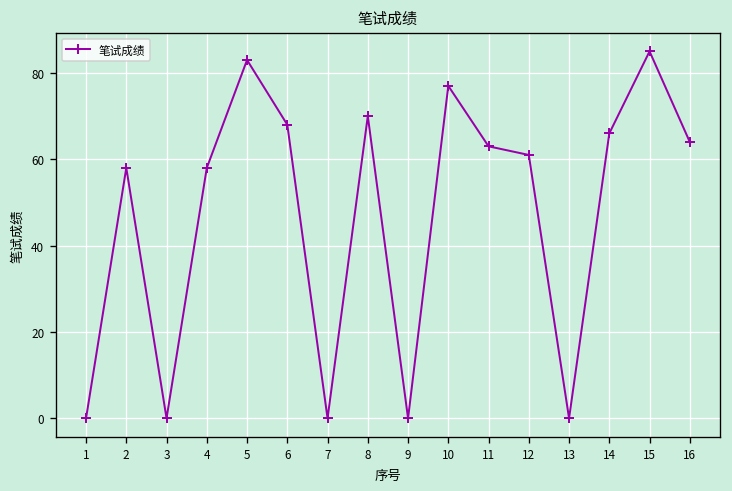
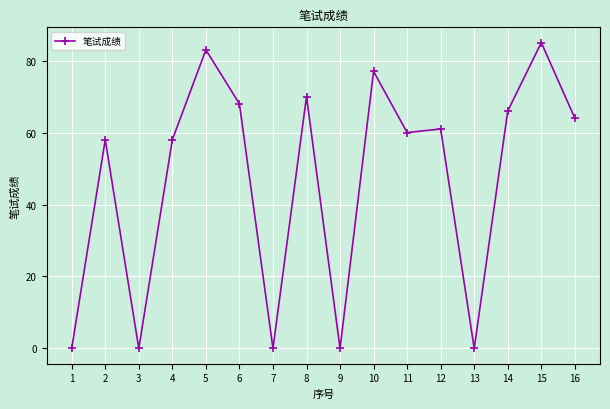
11: 63 -> 60
